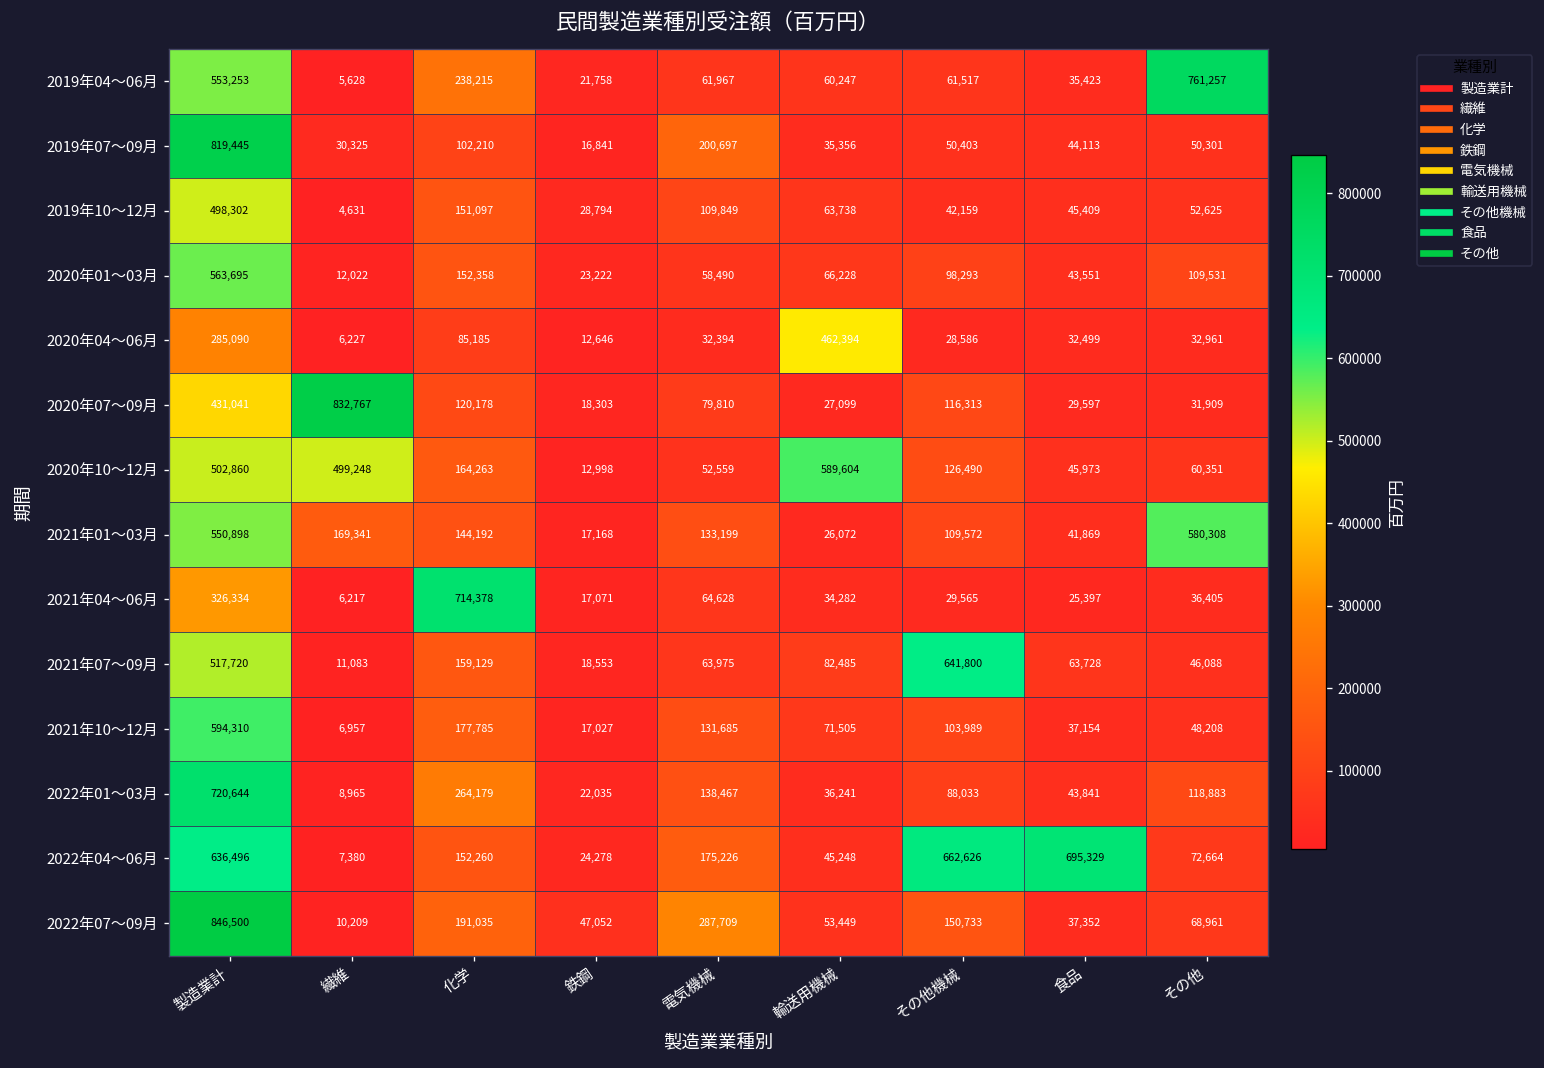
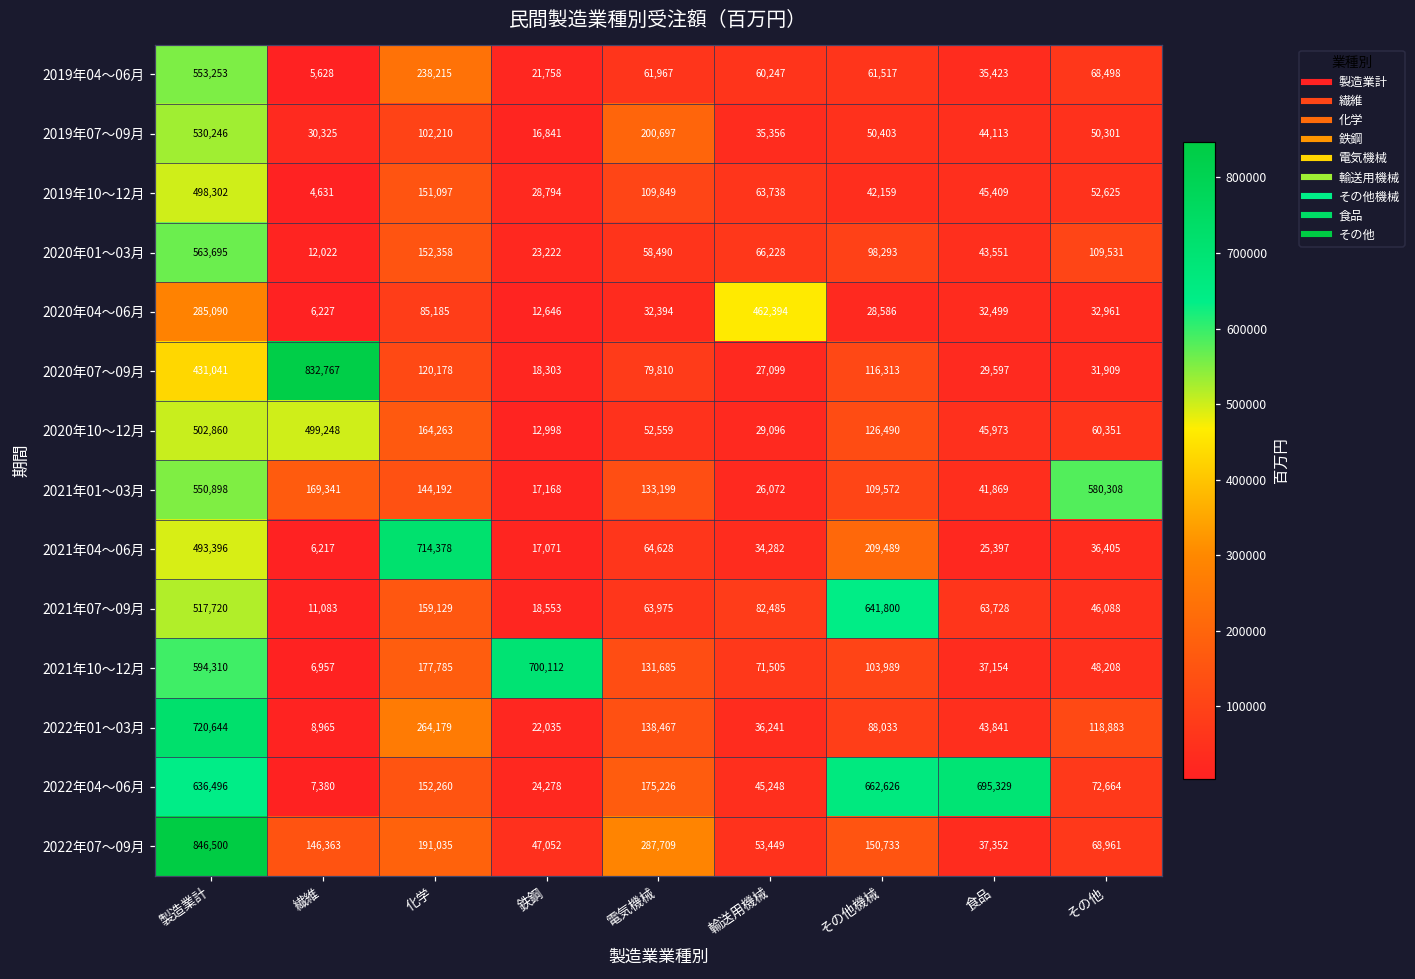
2019年04～06月, その他: 761,257 -> 68,498
2019年07～09月, 製造業計: 819,445 -> 530,246
2020年10～12月, 輸送用機械: 589,604 -> 29,096
2021年04～06月, 製造業計: 326,334 -> 493,396
2021年04～06月, その他機械: 29,565 -> 209,489
2021年10～12月, 鉄鋼: 17,027 -> 700,112
2022年07～09月, 繊維: 10,209 -> 146,363
